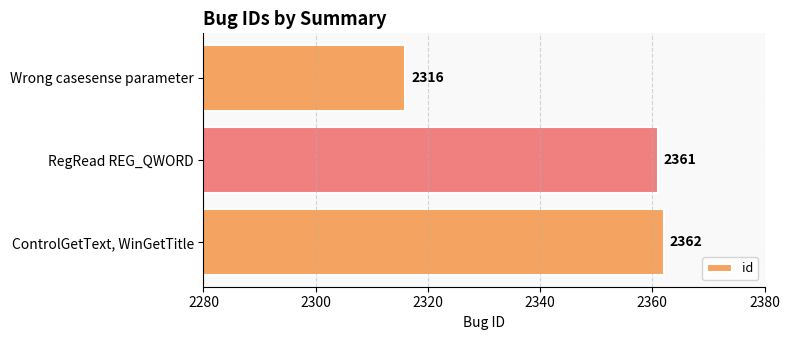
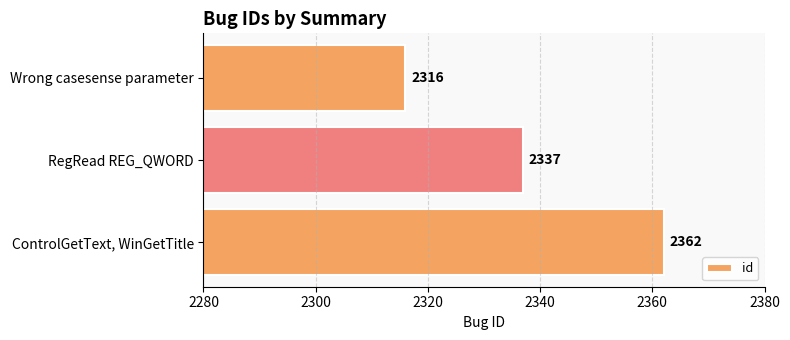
RegRead REG_QWORD: 2361 -> 2337
